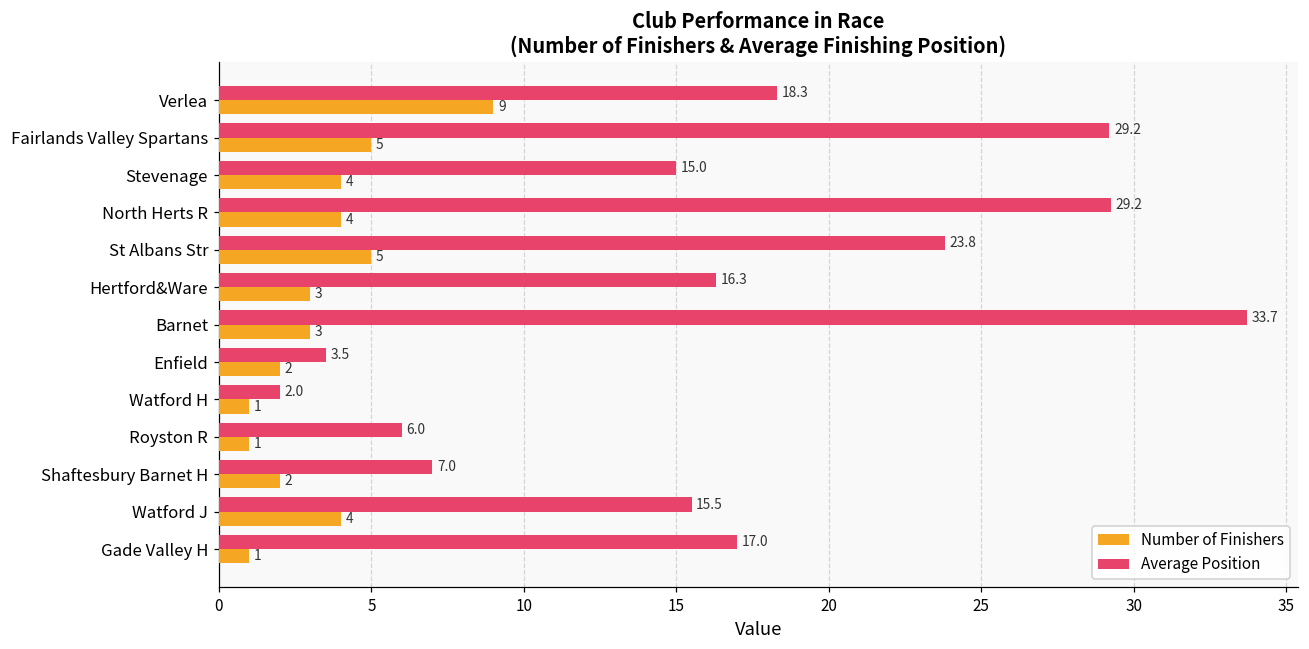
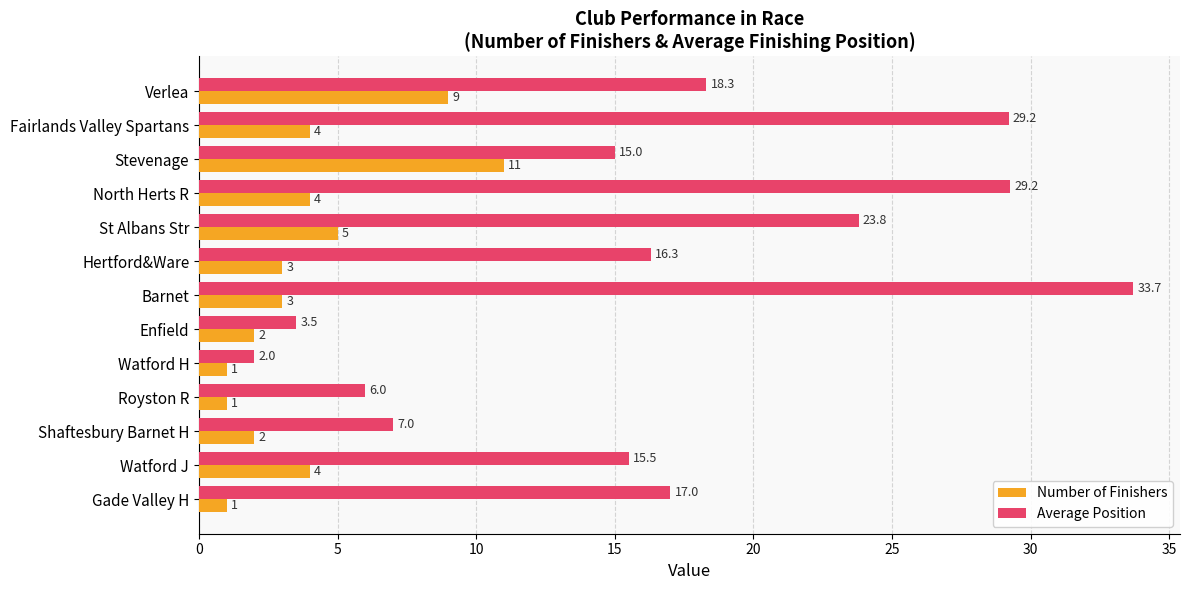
Number of Finishers, Fairlands Valley Spartans: 5 -> 4
Number of Finishers, Stevenage: 4 -> 11
